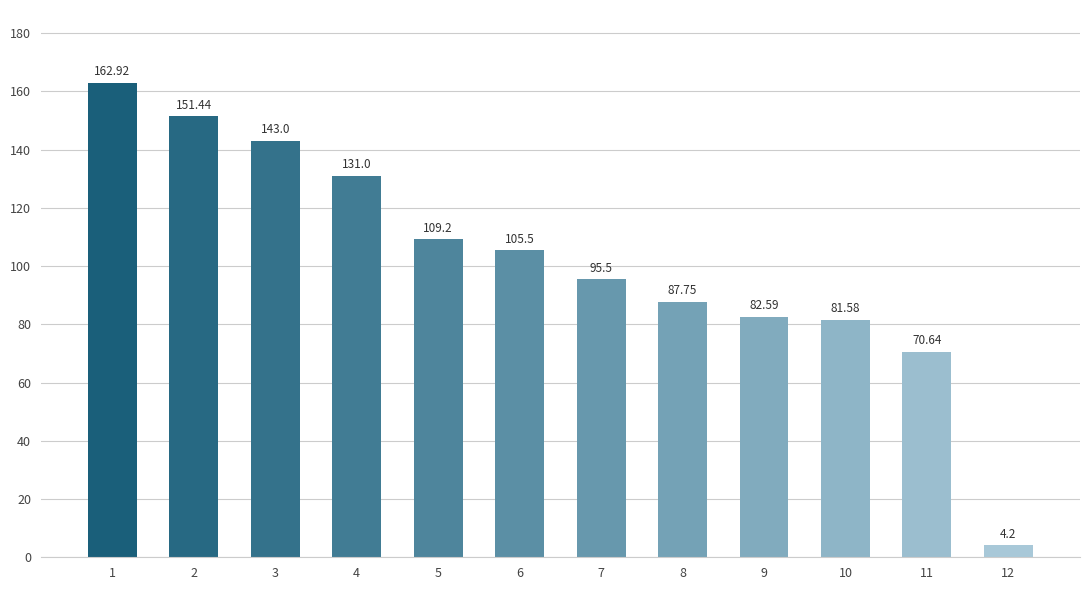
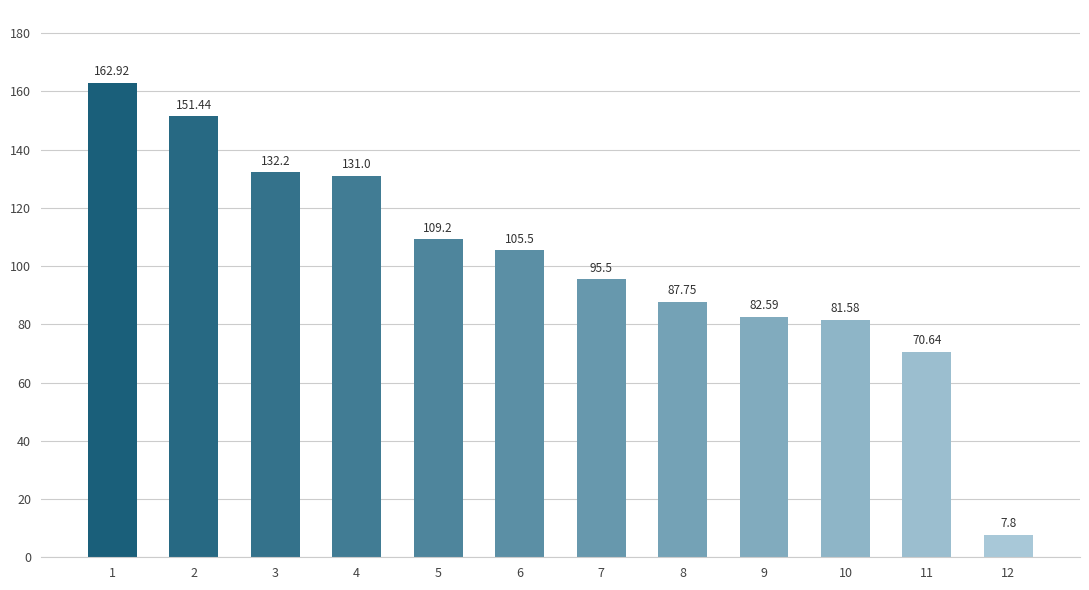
3: 143.0 -> 132.2
12: 4.2 -> 7.8
